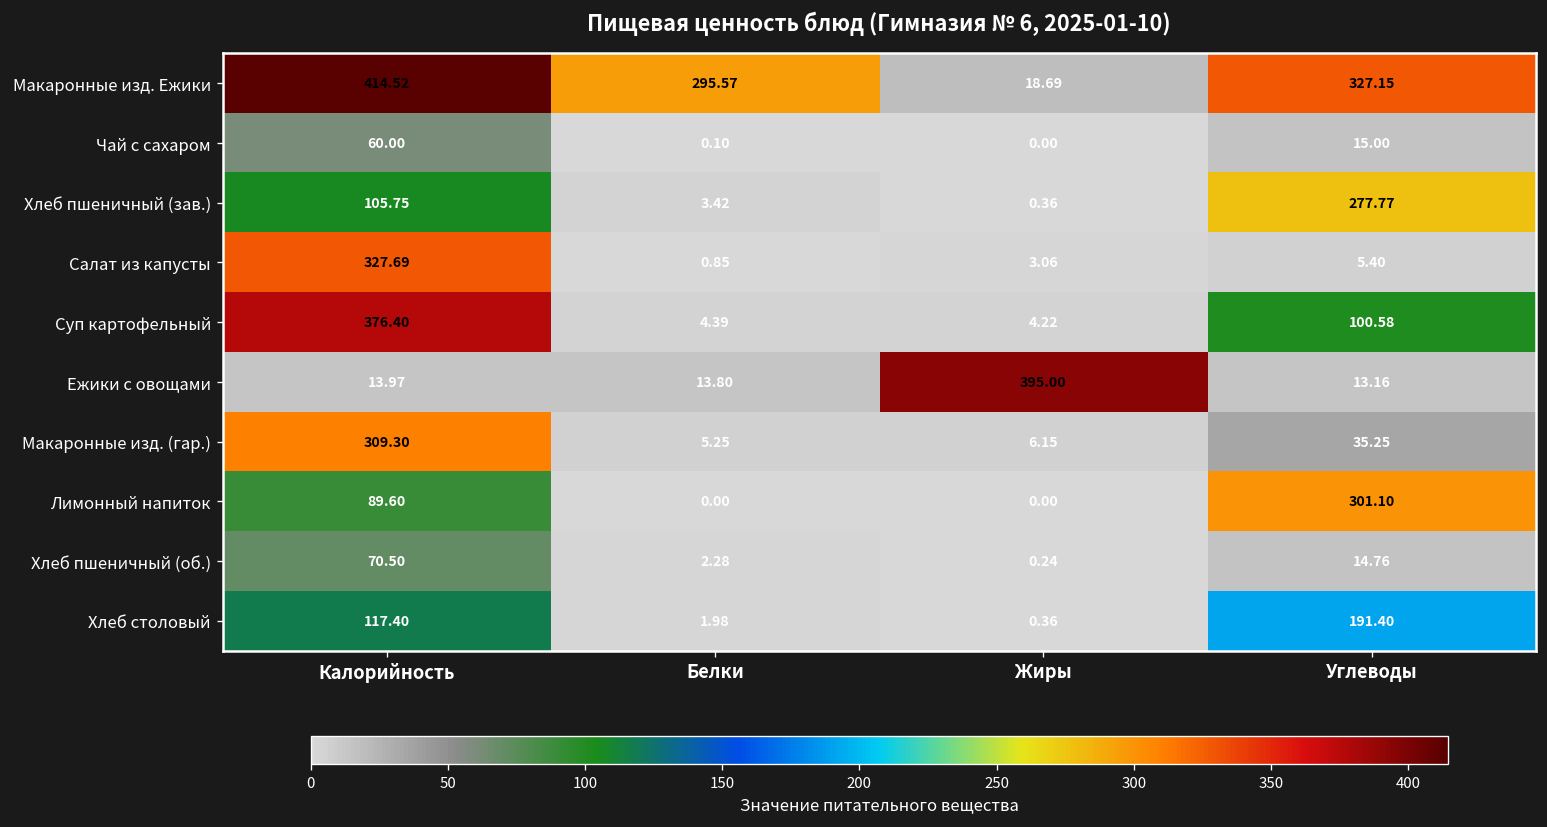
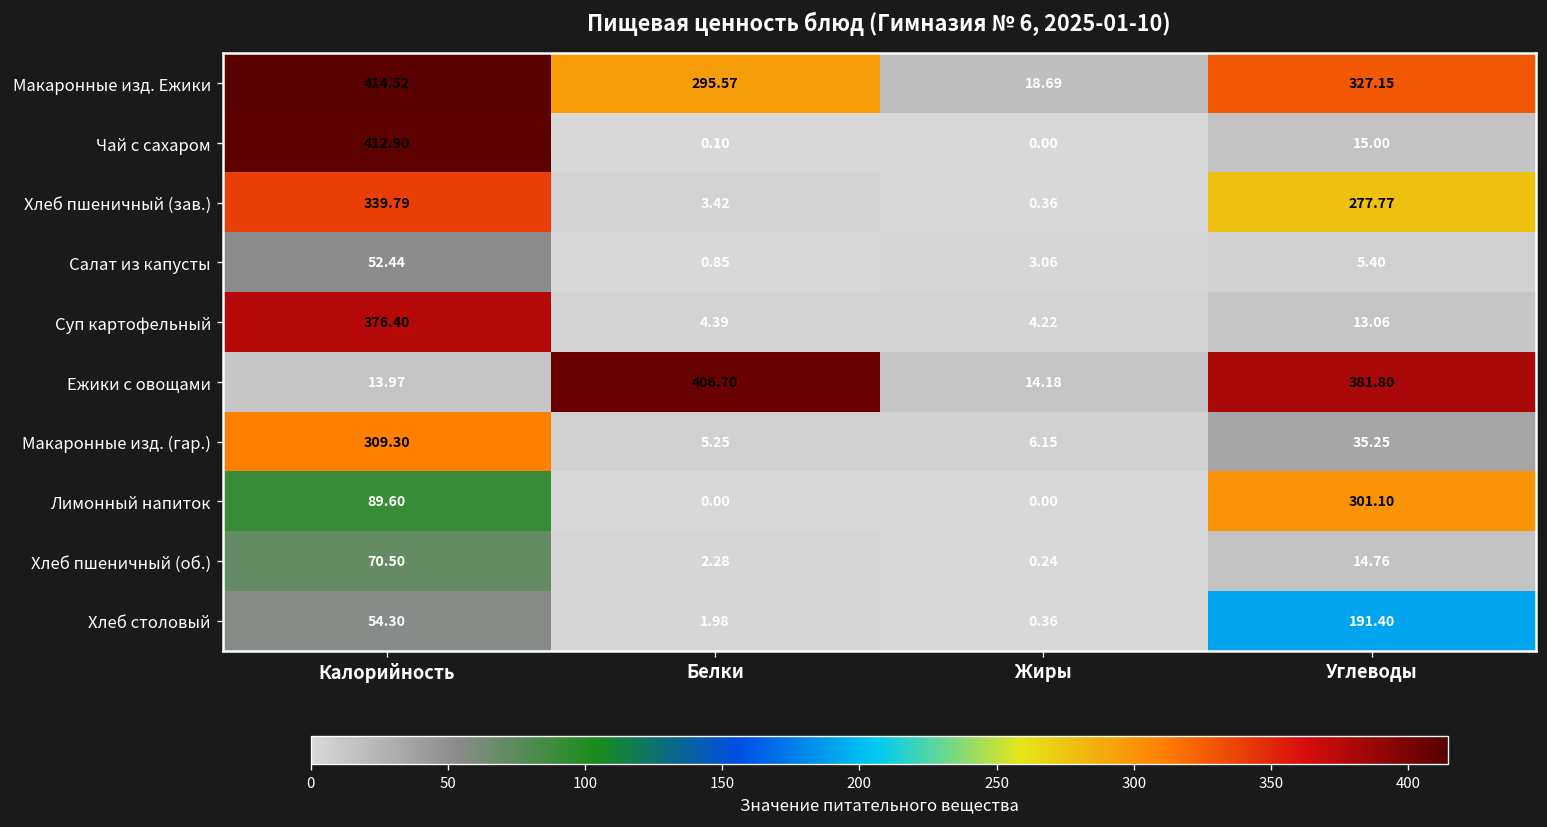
Чай с сахаром, Калорийность: 60.00 -> 412.90
Хлеб пшеничный (зав.), Калорийность: 105.75 -> 339.79
Салат из капусты, Калорийность: 327.69 -> 52.44
Суп картофельный, Углеводы: 100.58 -> 13.06
Ежики с овощами, Белки: 13.80 -> 406.70
Ежики с овощами, Жиры: 395.00 -> 14.18
Ежики с овощами, Углеводы: 13.16 -> 381.80
Хлеб столовый, Калорийность: 117.40 -> 54.30
